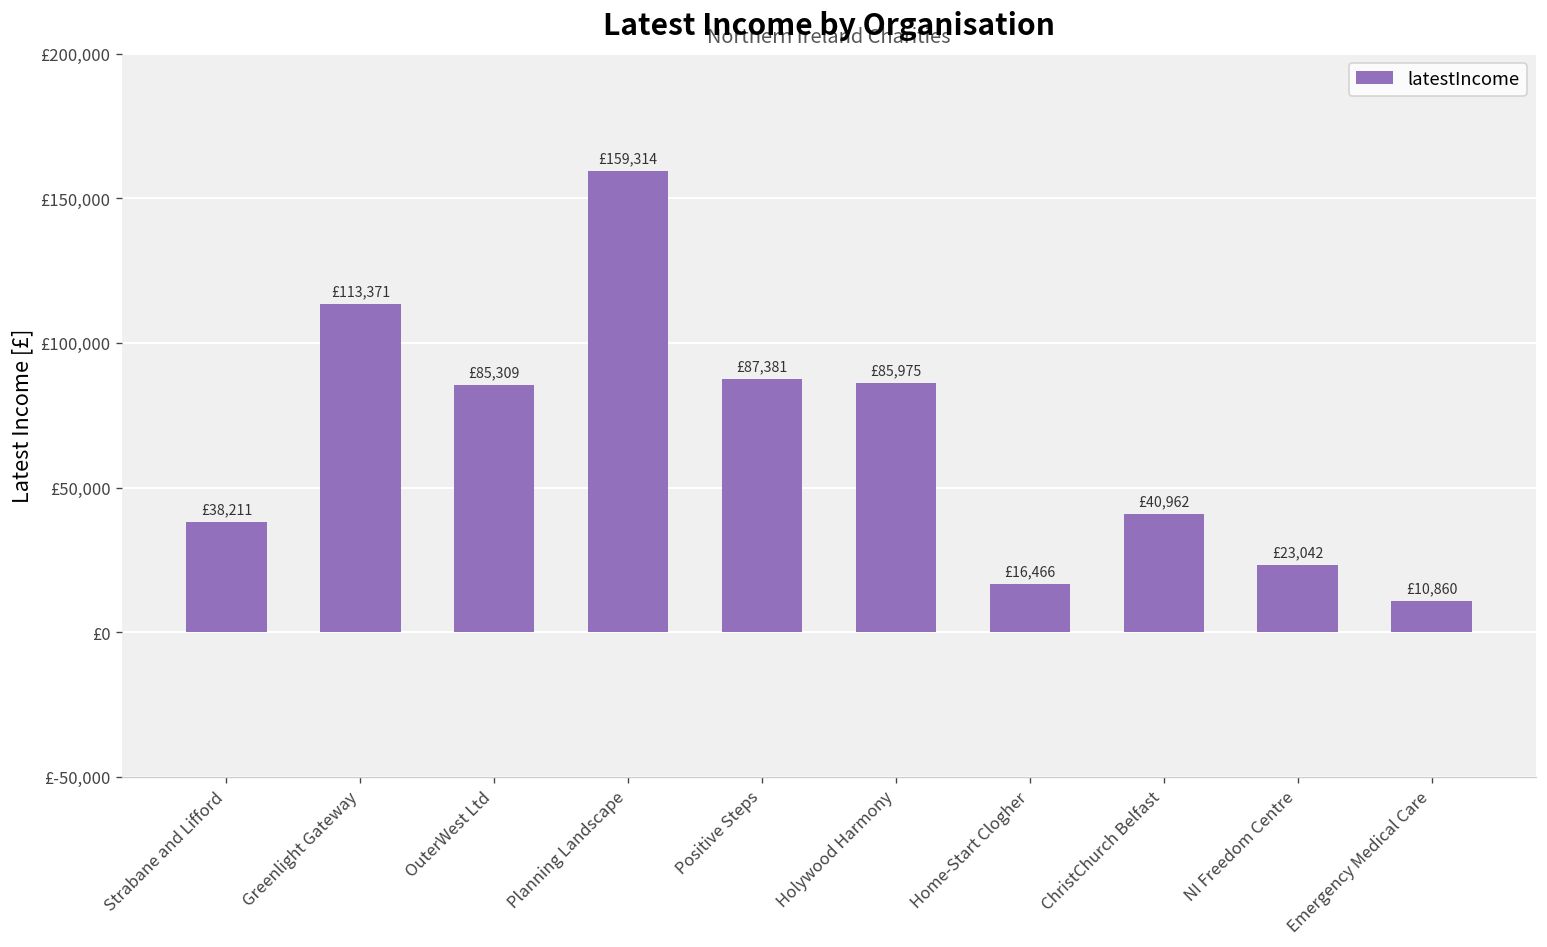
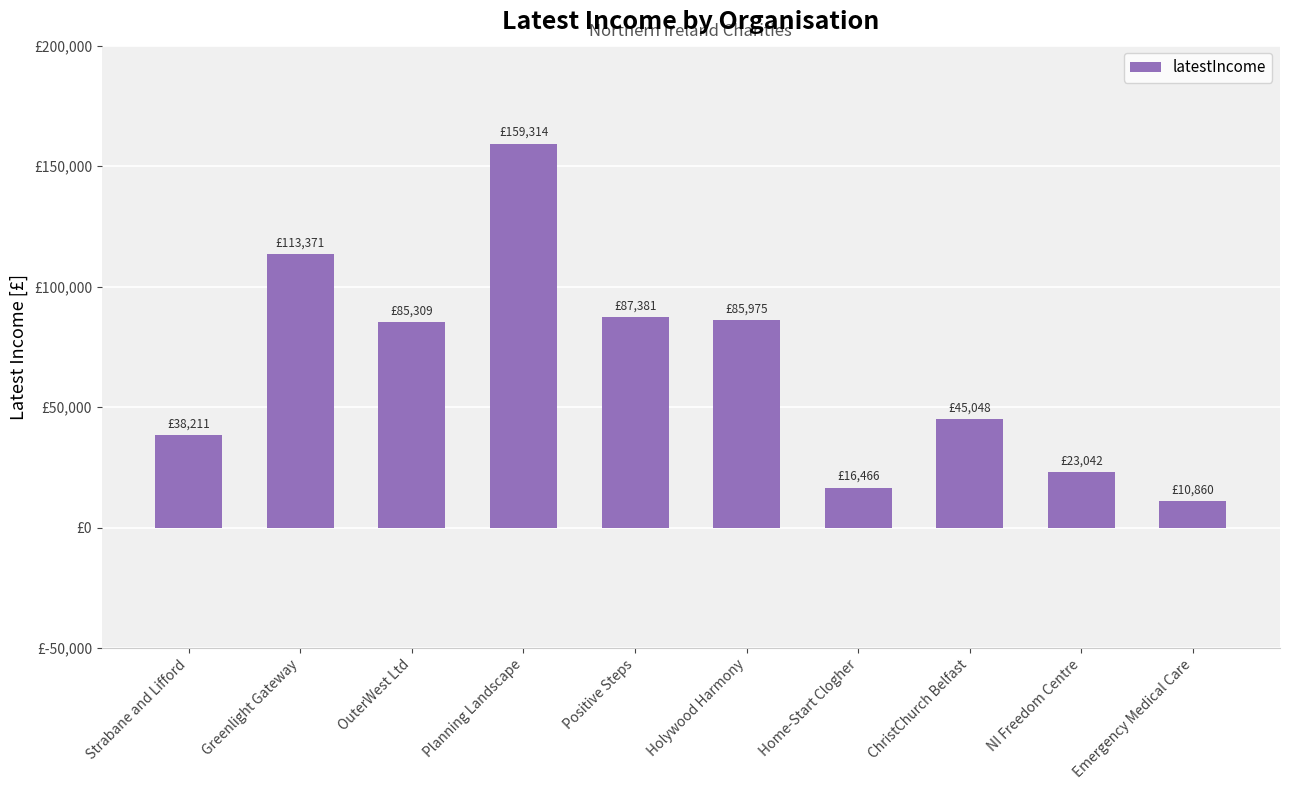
ChristChurch Belfast: £40,962 -> £45,048
